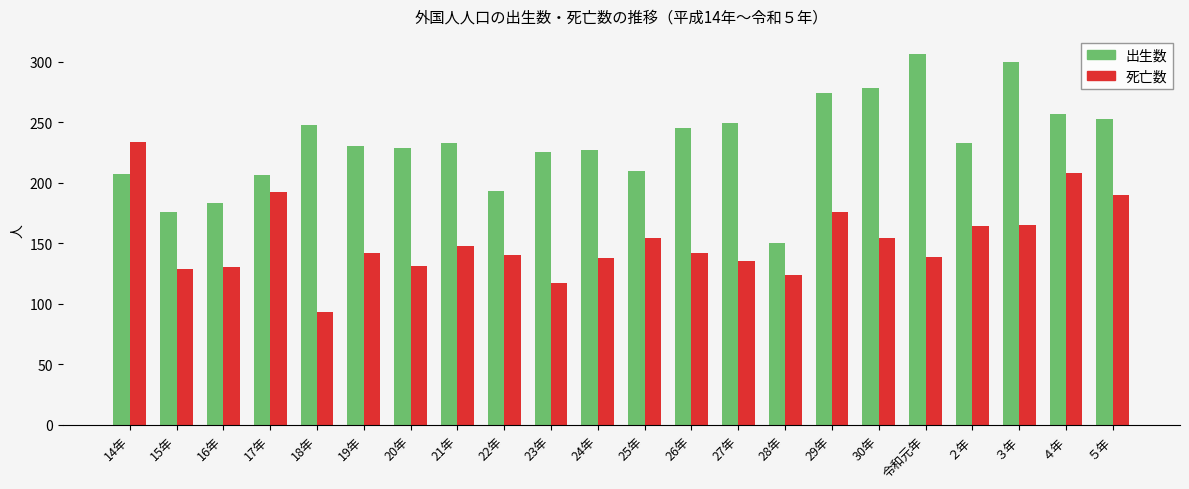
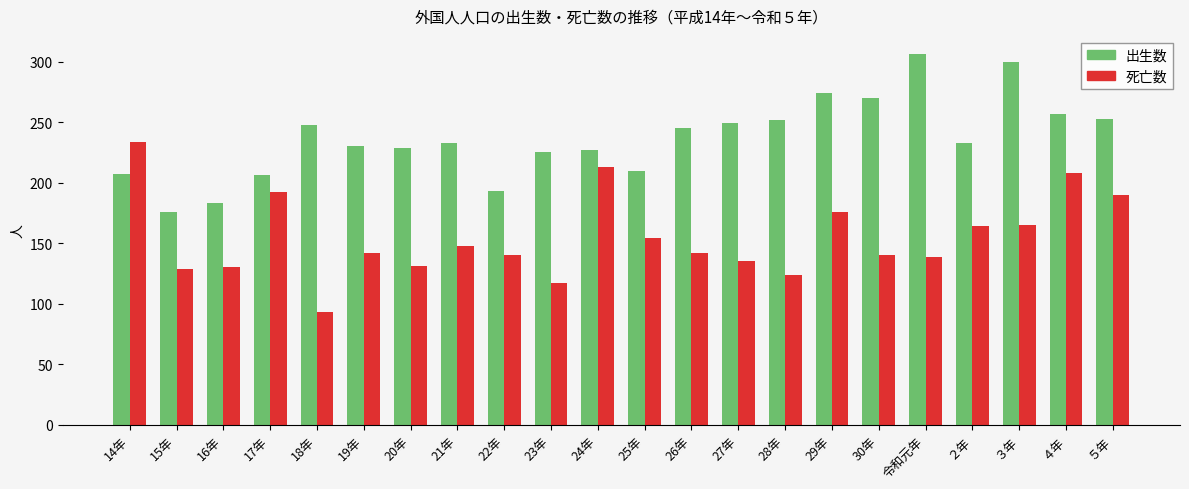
死亡数, 24年: 138 -> 213
出生数, 28年: 150 -> 252
出生数, 30年: 278 -> 270
死亡数, 30年: 154 -> 140
